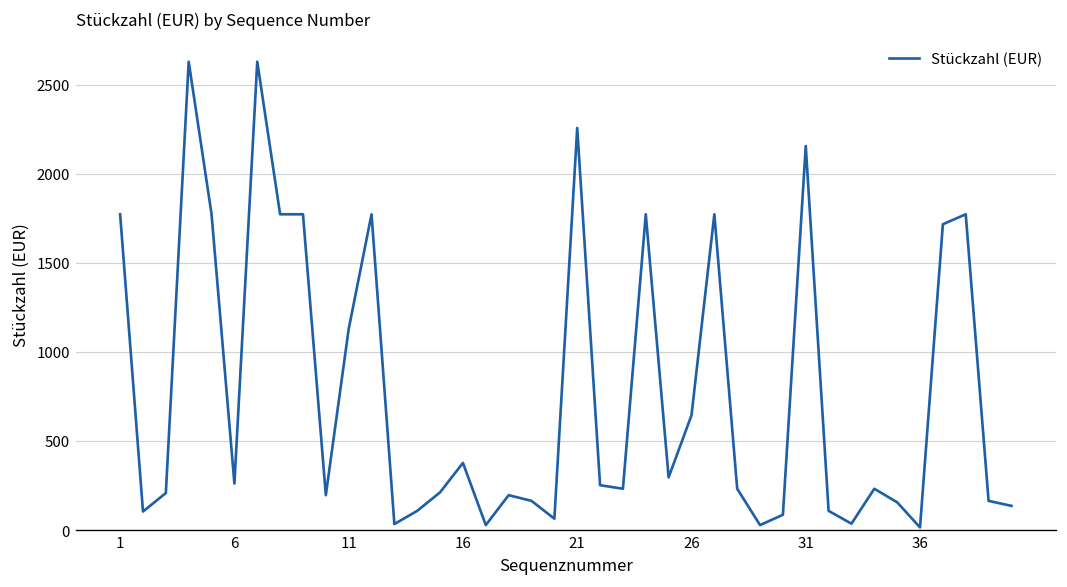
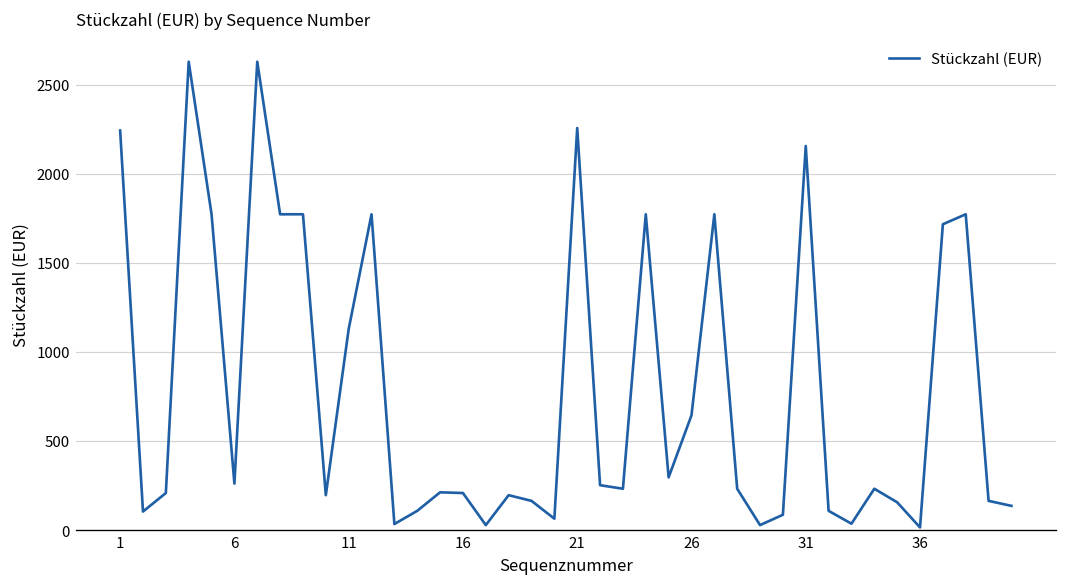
1: 1770 -> 2240
16: 380 -> 210
